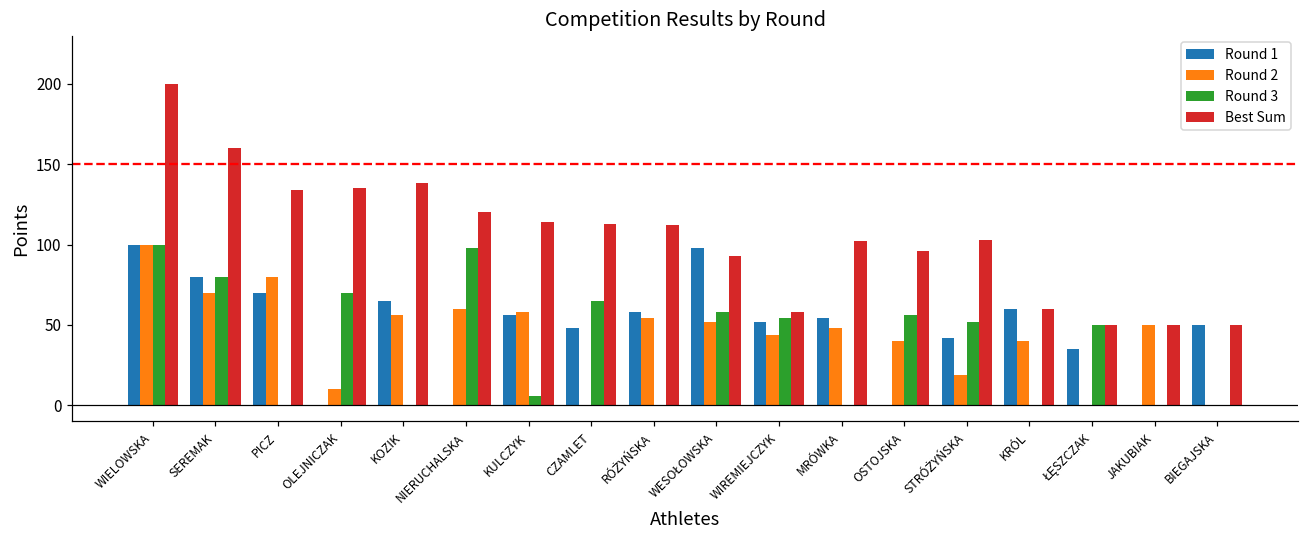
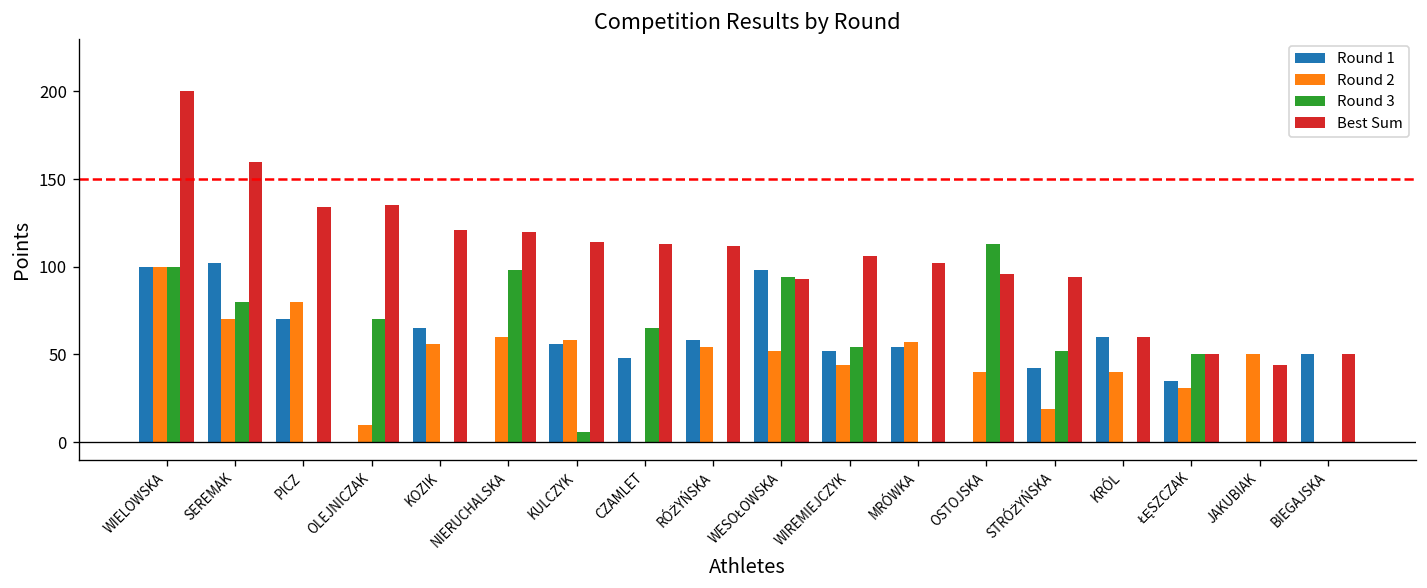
Round 1, SEREMAK: 80 -> 102
Best Sum, KOZIK: 138 -> 121
Round 3, WESOŁOWSKA: 58 -> 94
Best Sum, WIREMIEJCZYK: 58 -> 106
Round 2, MRÓWKA: 48 -> 57
Round 3, OSTOJSKA: 56 -> 113
Best Sum, STRÓŻYŃSKA: 103 -> 94
Round 2, ŁĘSZCZAK: 0 -> 31
Best Sum, JAKUBIAK: 50 -> 44
